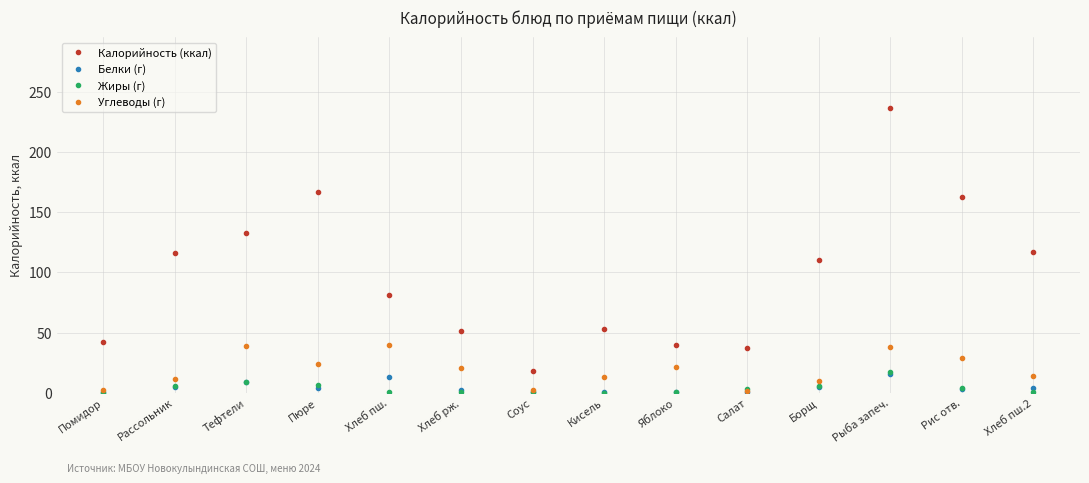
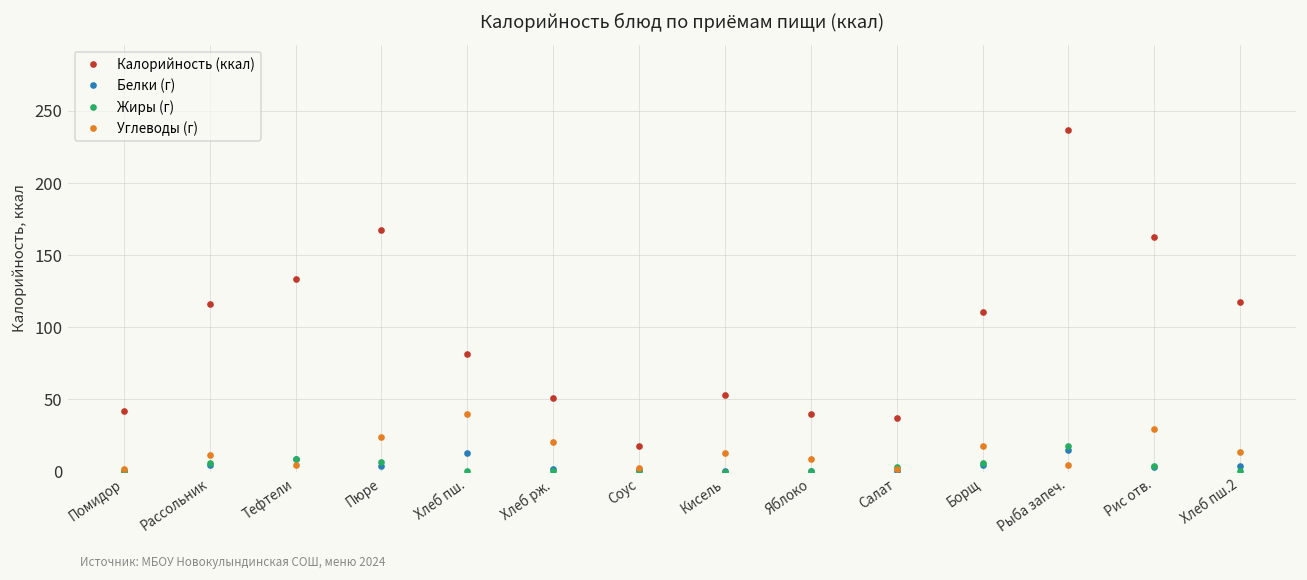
Углеводы (г), Тефтели: 39 -> 5
Углеводы (г), Яблоко: 21 -> 9
Углеводы (г), Борщ: 10 -> 18
Углеводы (г), Рыба запеч.: 38 -> 4
